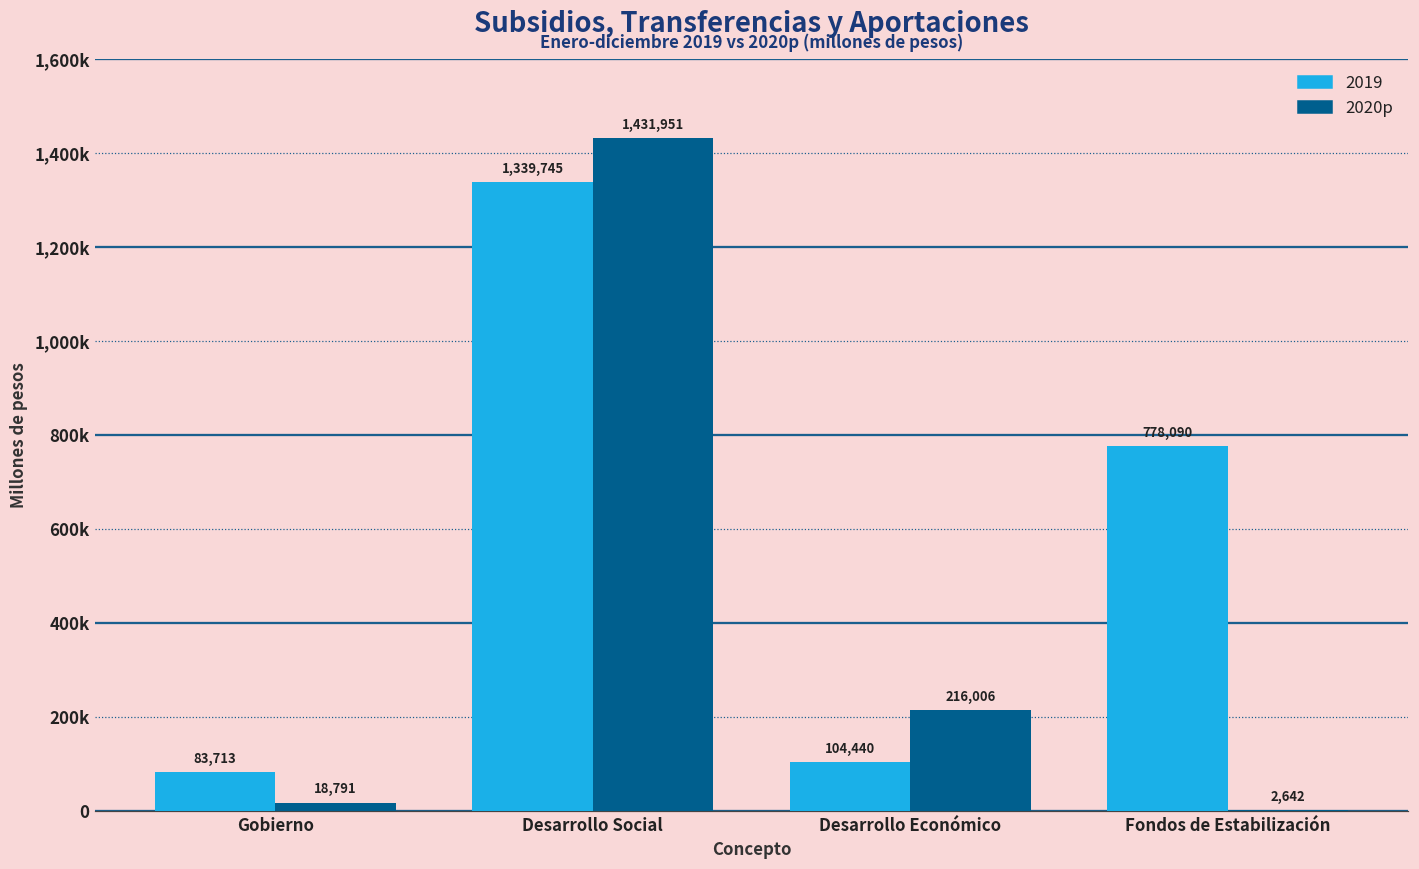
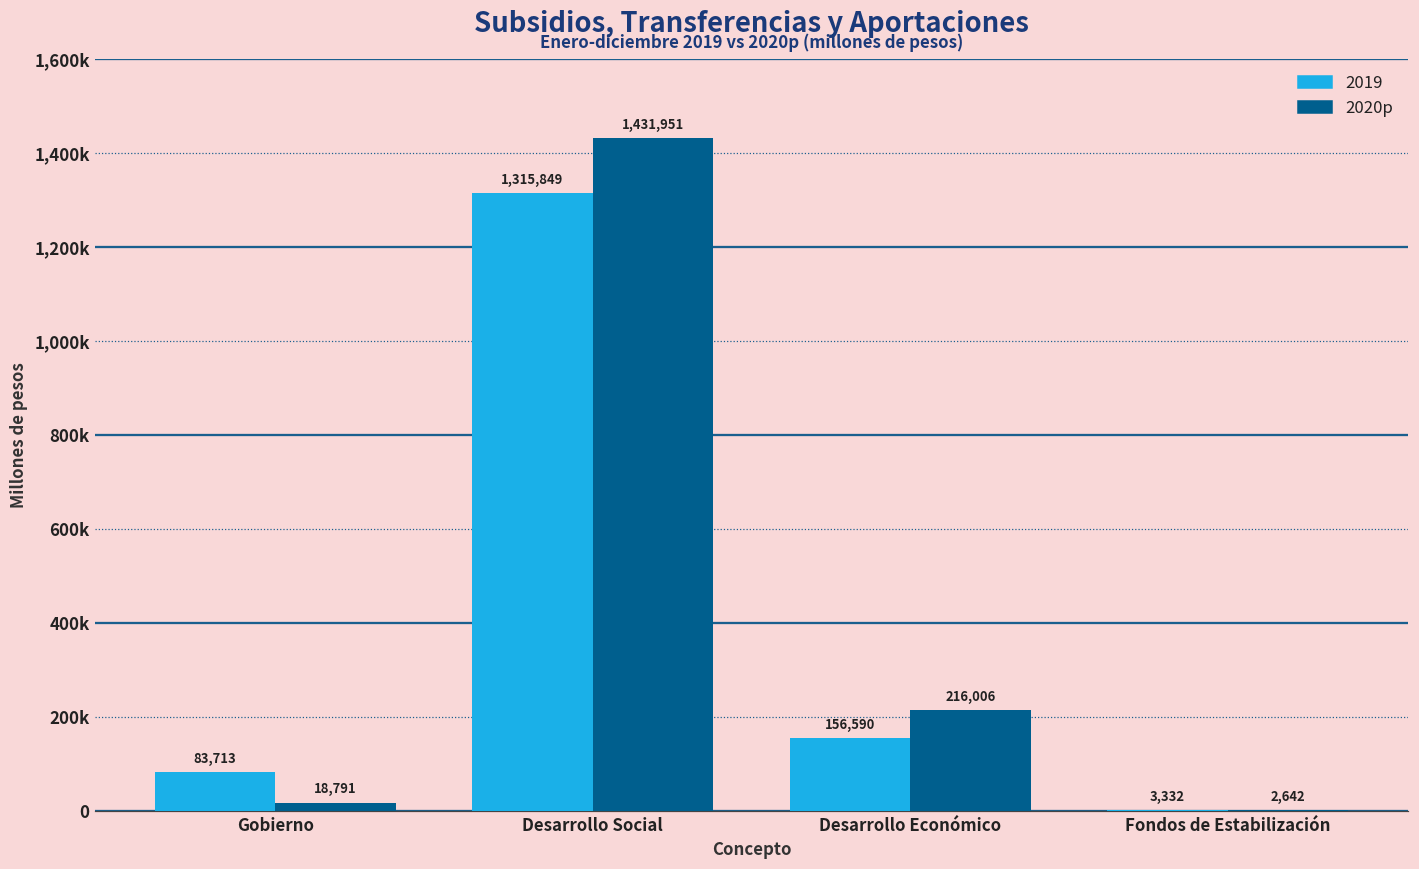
2019, Desarrollo Social: 1,339,745 -> 1,315,849
2019, Desarrollo Económico: 104,440 -> 156,590
2019, Fondos de Estabilización: 778,090 -> 3,332
